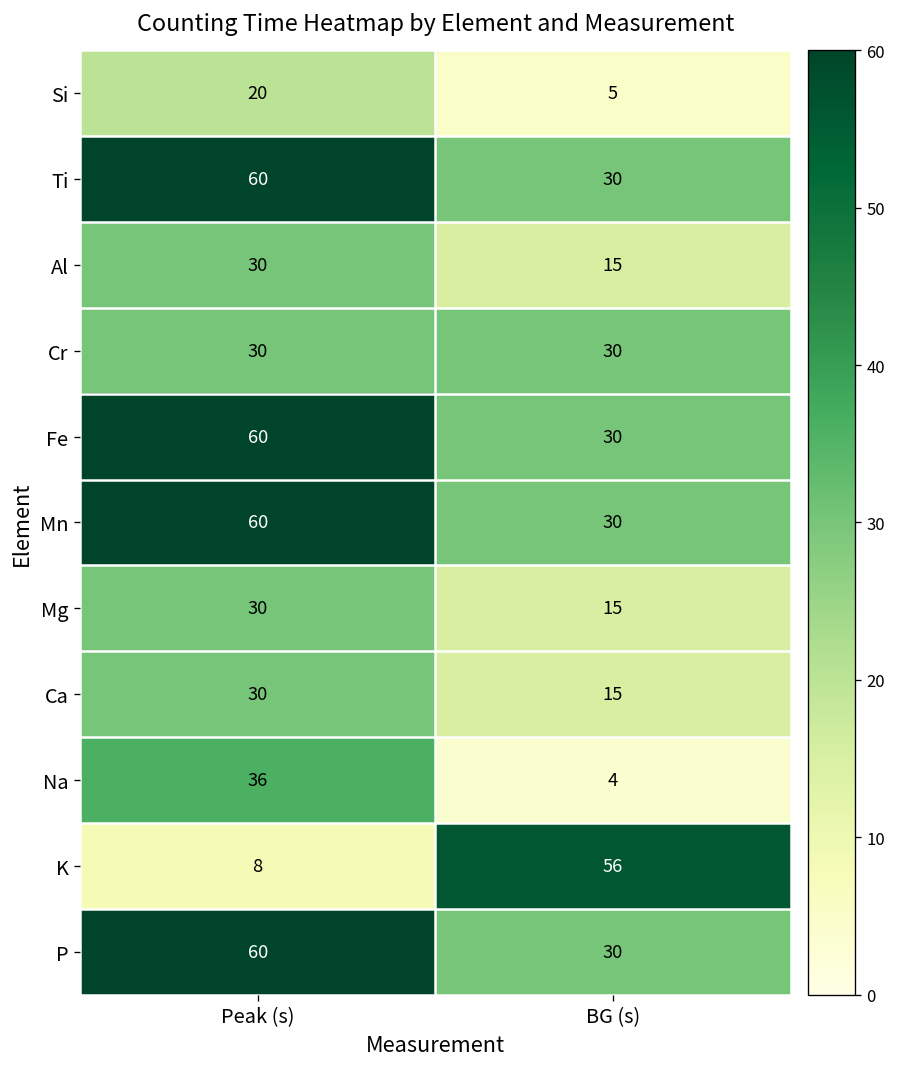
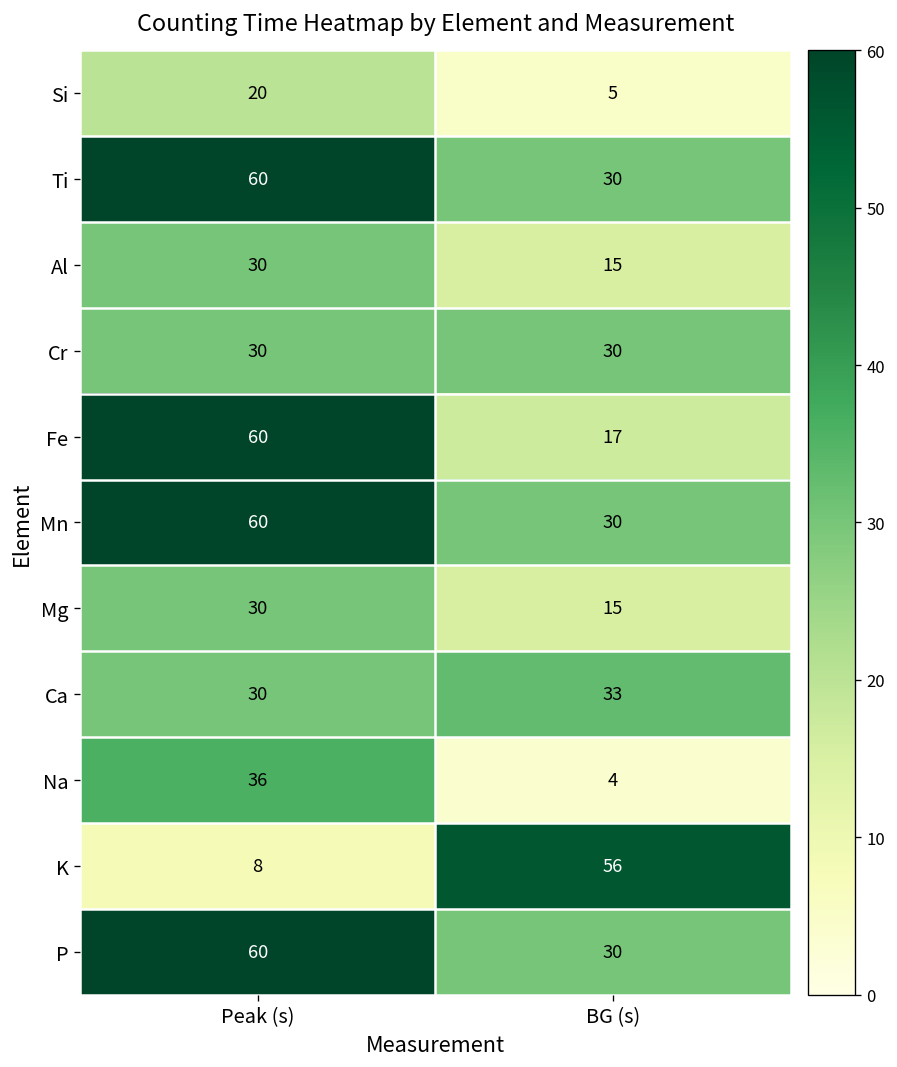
Fe, BG (s): 30 -> 17
Ca, BG (s): 15 -> 33
